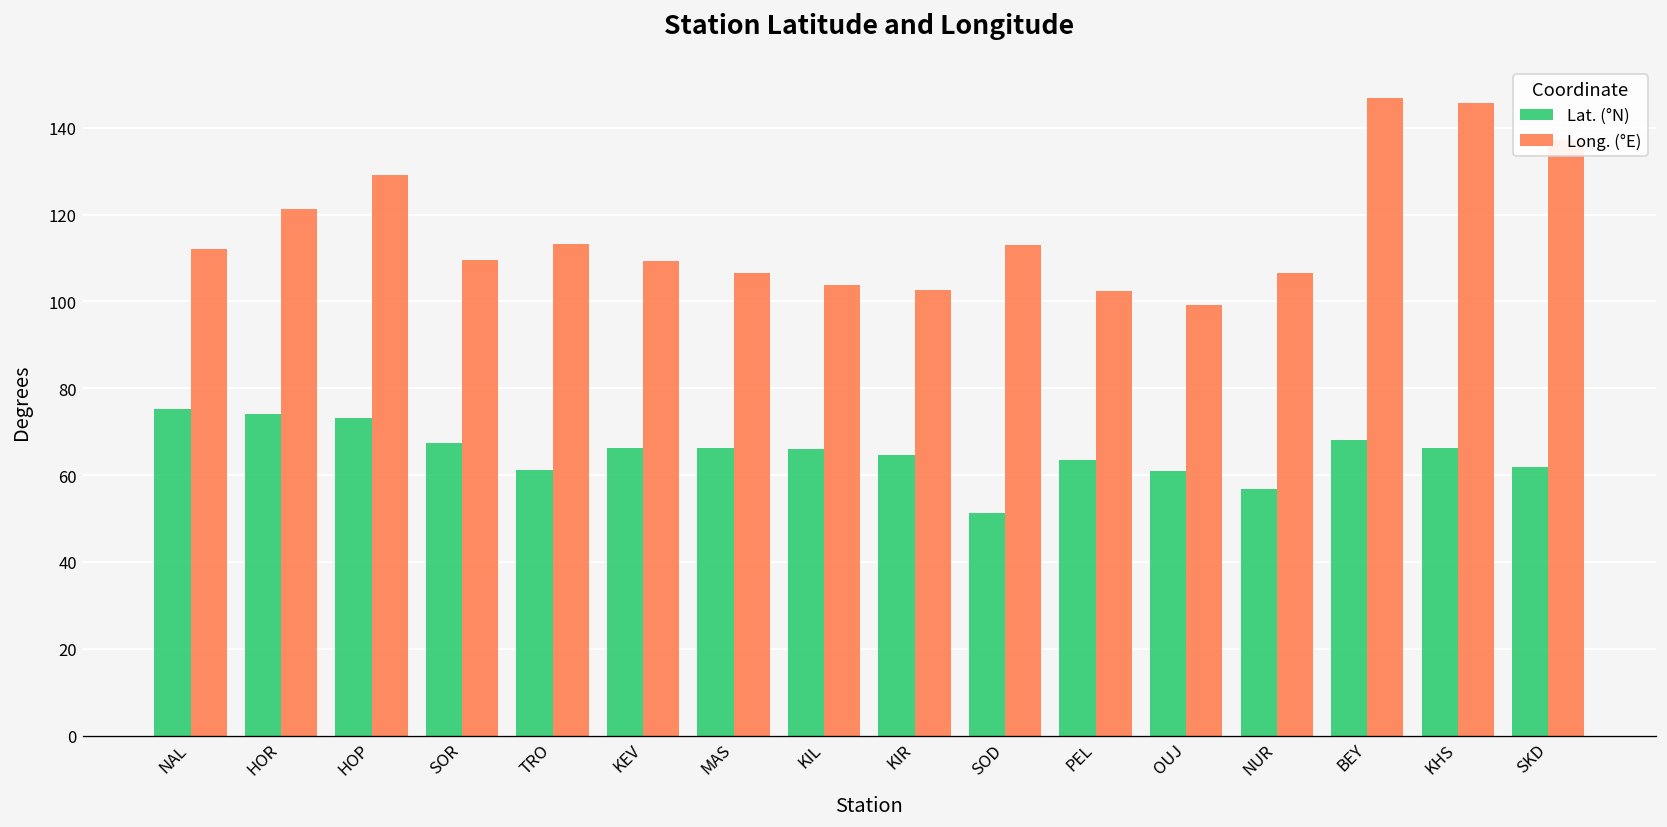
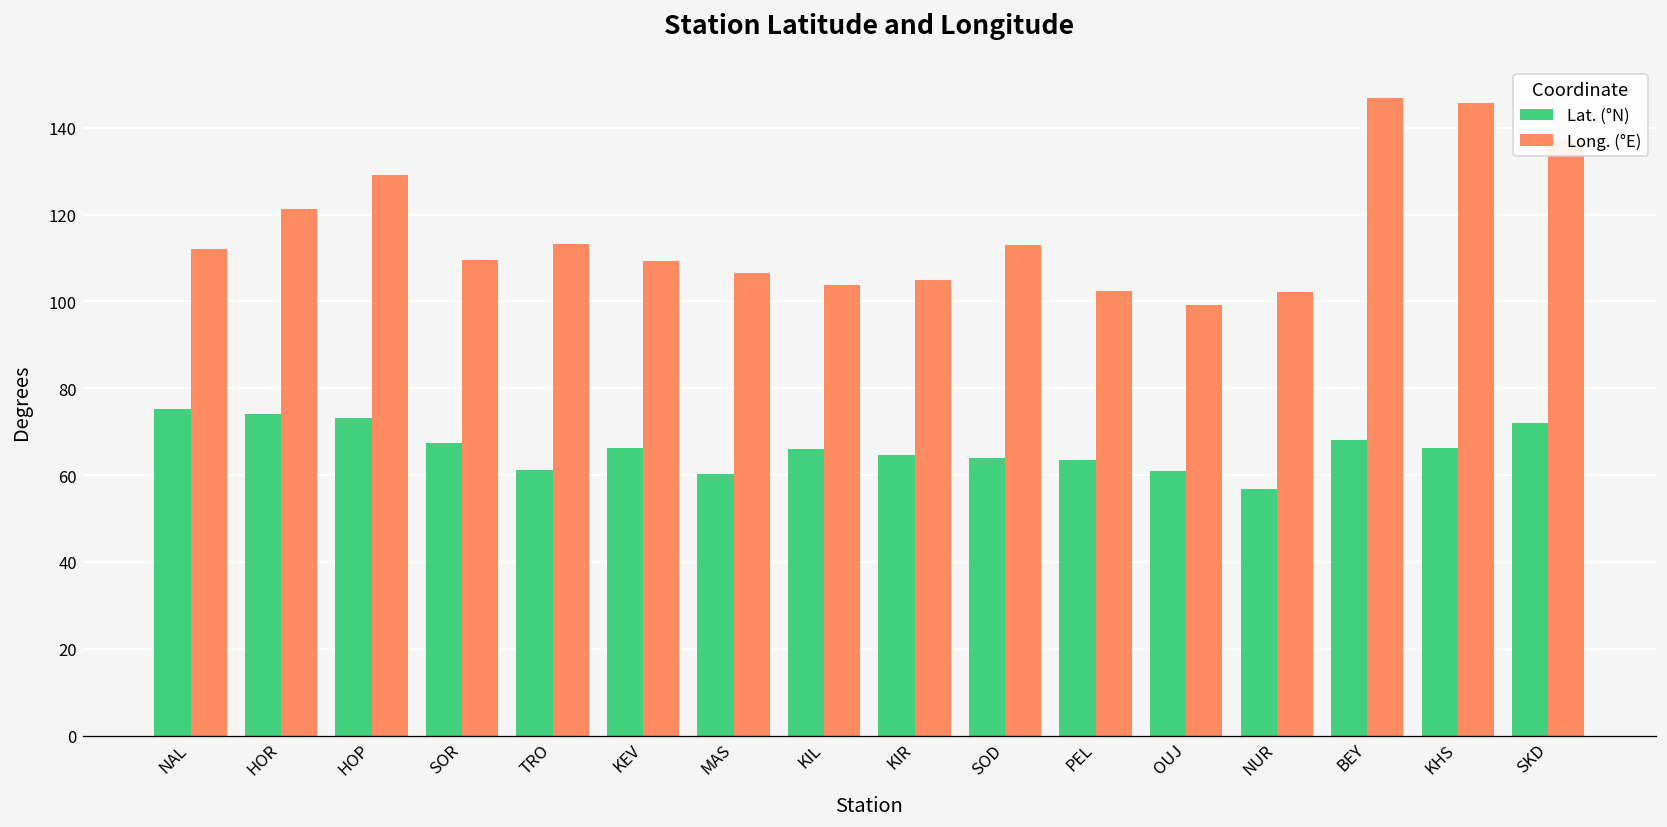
Lat. (°N), MAS: 66 -> 60
Long. (°E), KIR: 103 -> 105
Lat. (°N), SOD: 51 -> 64
Long. (°E), NUR: 106 -> 102
Lat. (°N), SKD: 62 -> 72
